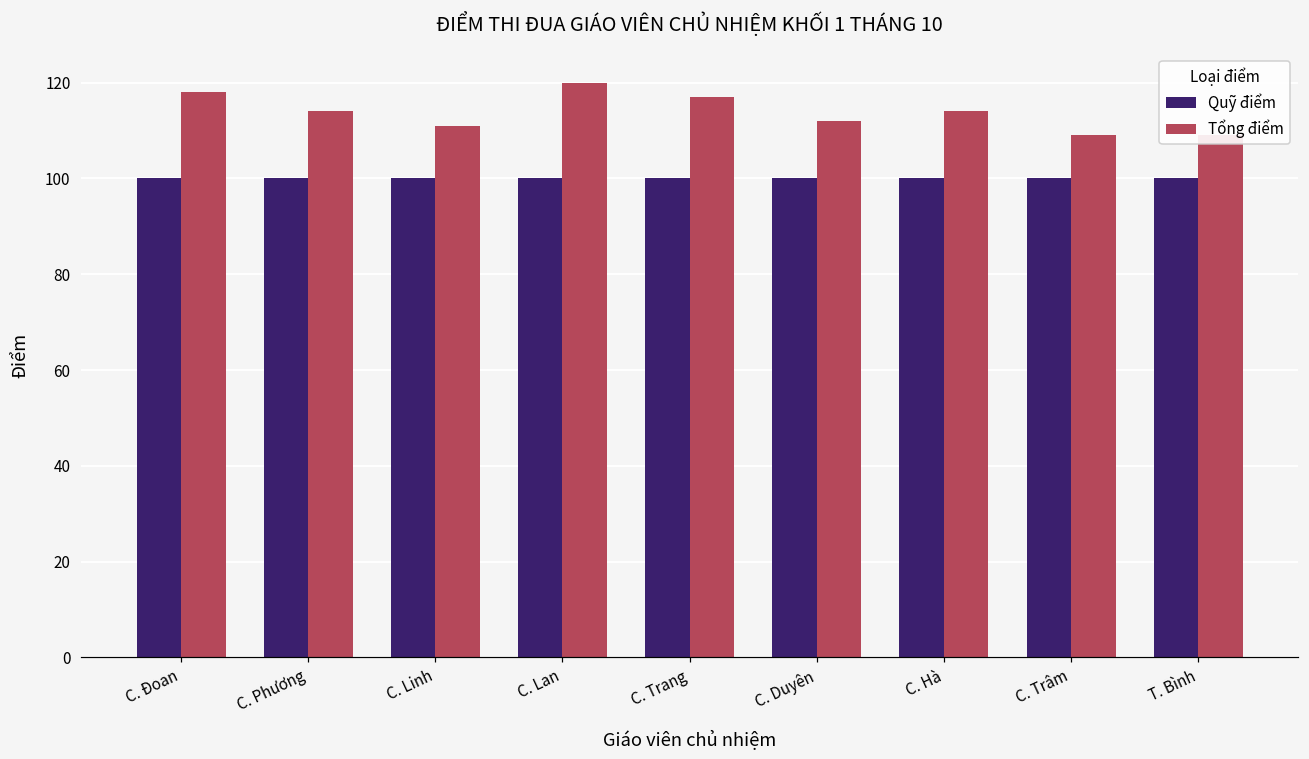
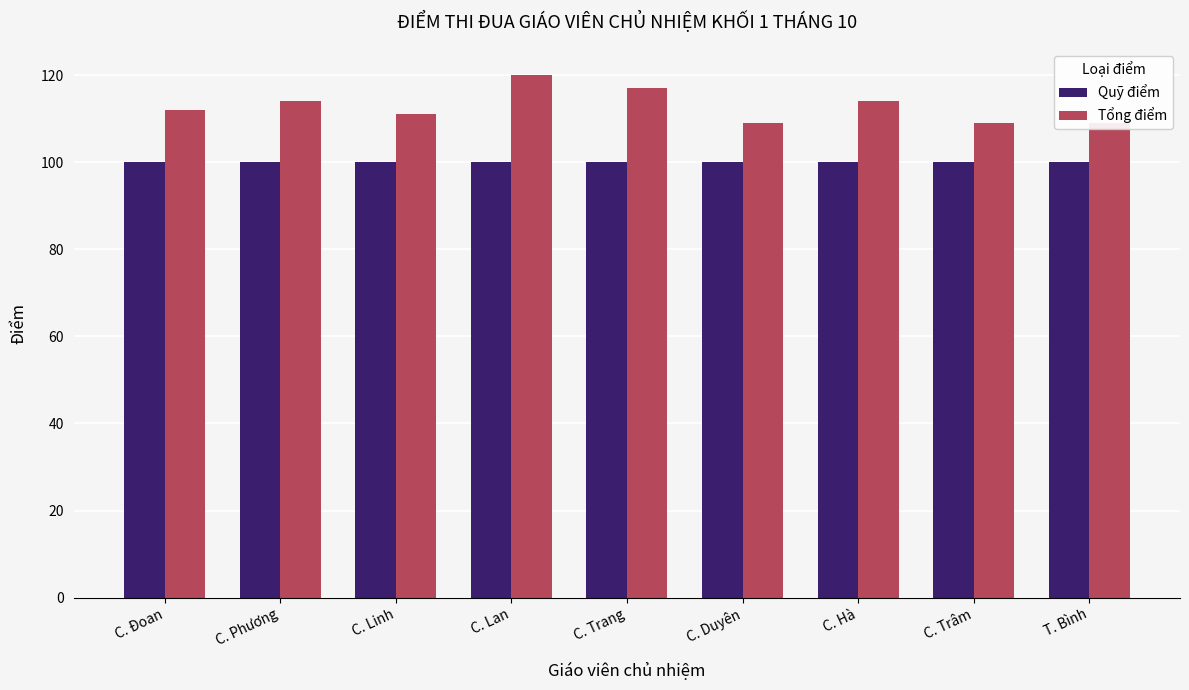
Tổng điểm, C. Đoan: 118 -> 112
Tổng điểm, C. Duyên: 112 -> 109
